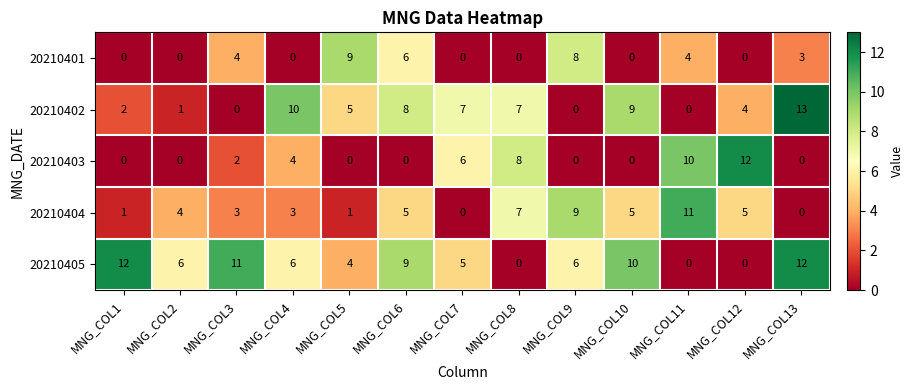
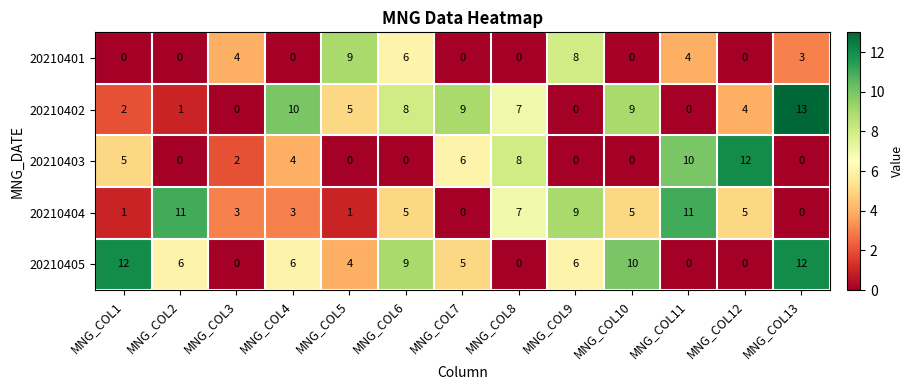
20210402, MNG_COL7: 7 -> 9
20210403, MNG_COL1: 0 -> 5
20210404, MNG_COL2: 4 -> 11
20210405, MNG_COL3: 11 -> 0
